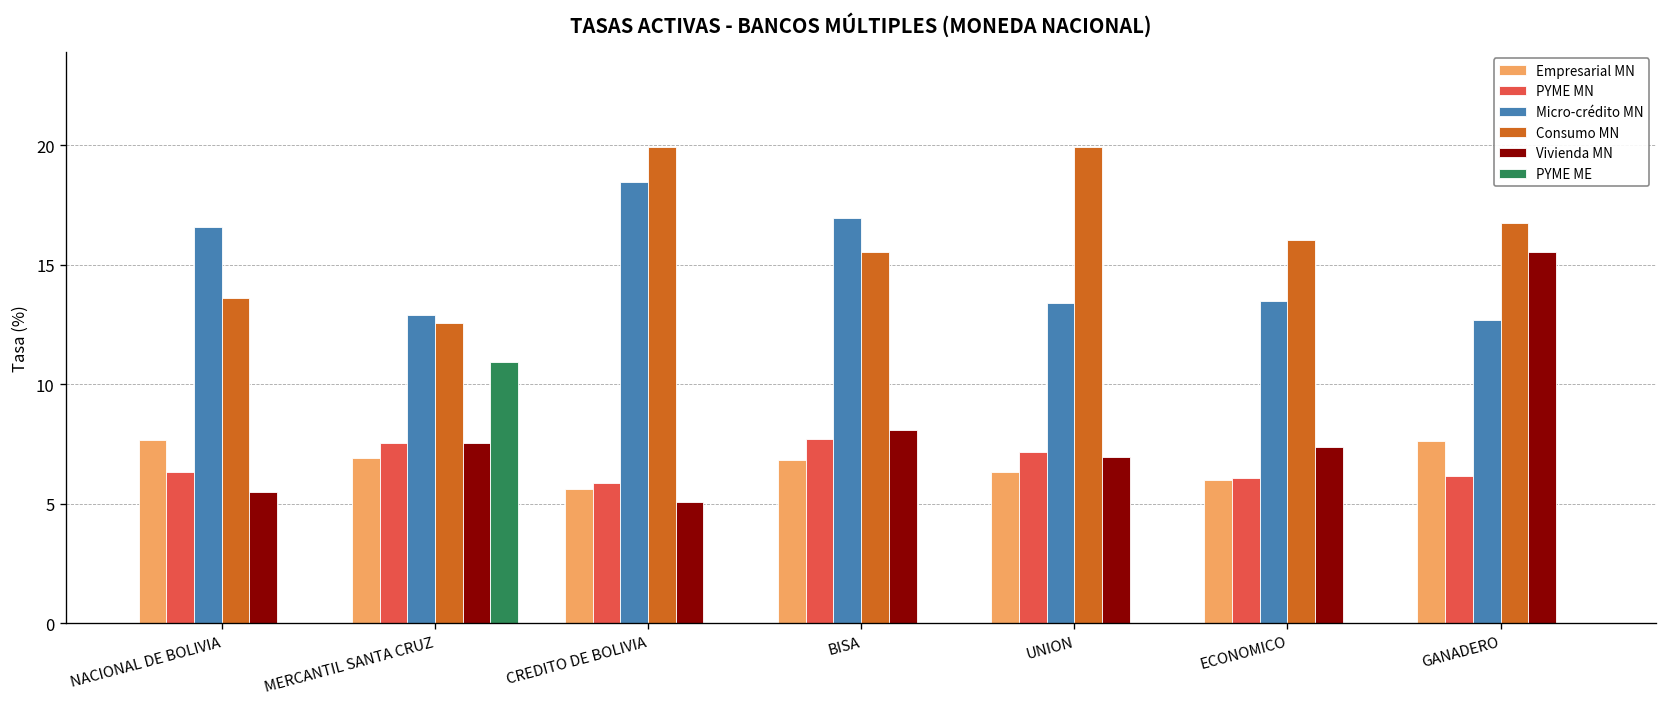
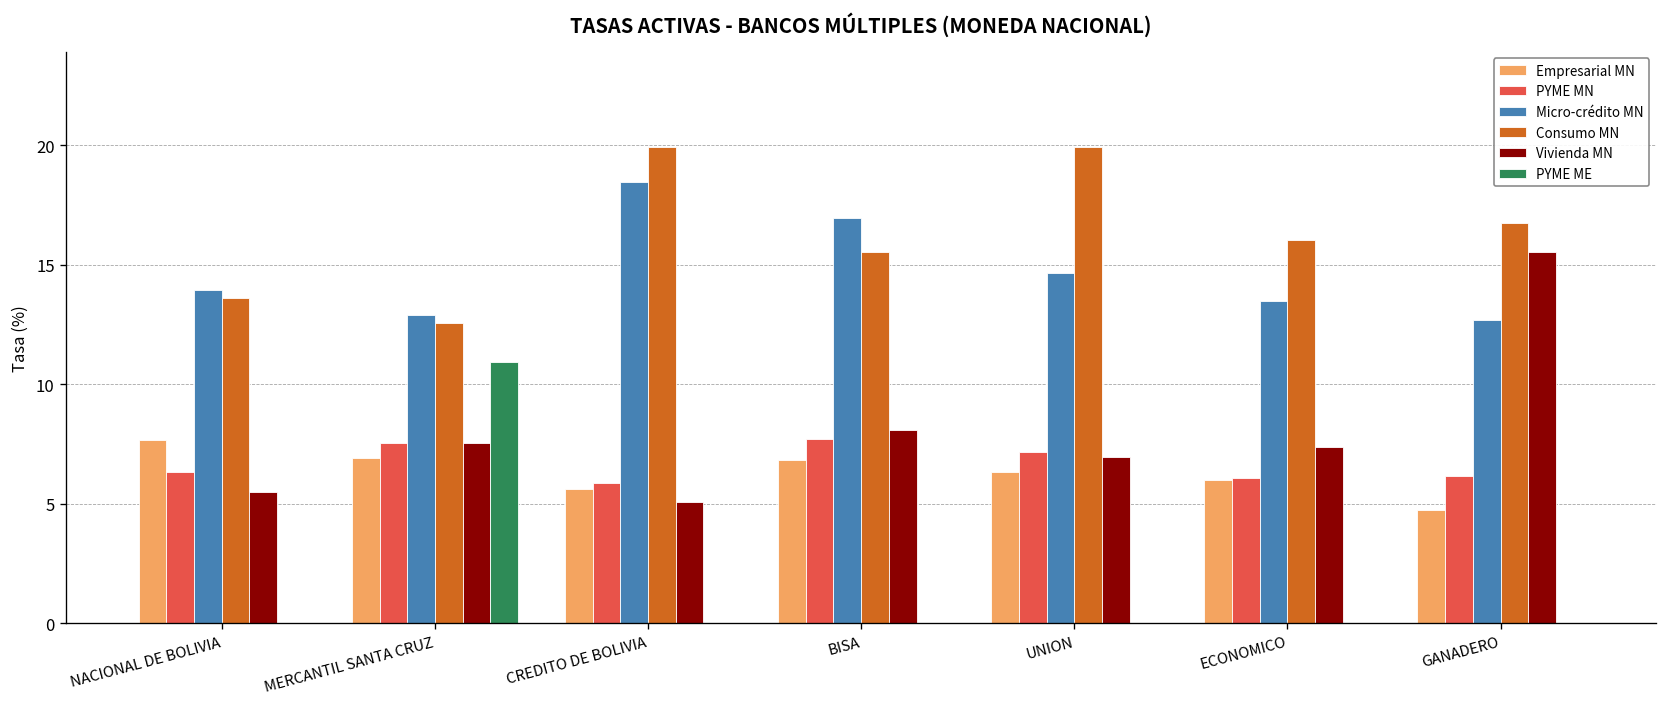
Micro-crédito MN, NACIONAL DE BOLIVIA: 16.6 -> 13.9
Micro-crédito MN, UNION: 13.4 -> 14.7
Empresarial MN, GANADERO: 7.6 -> 4.7
